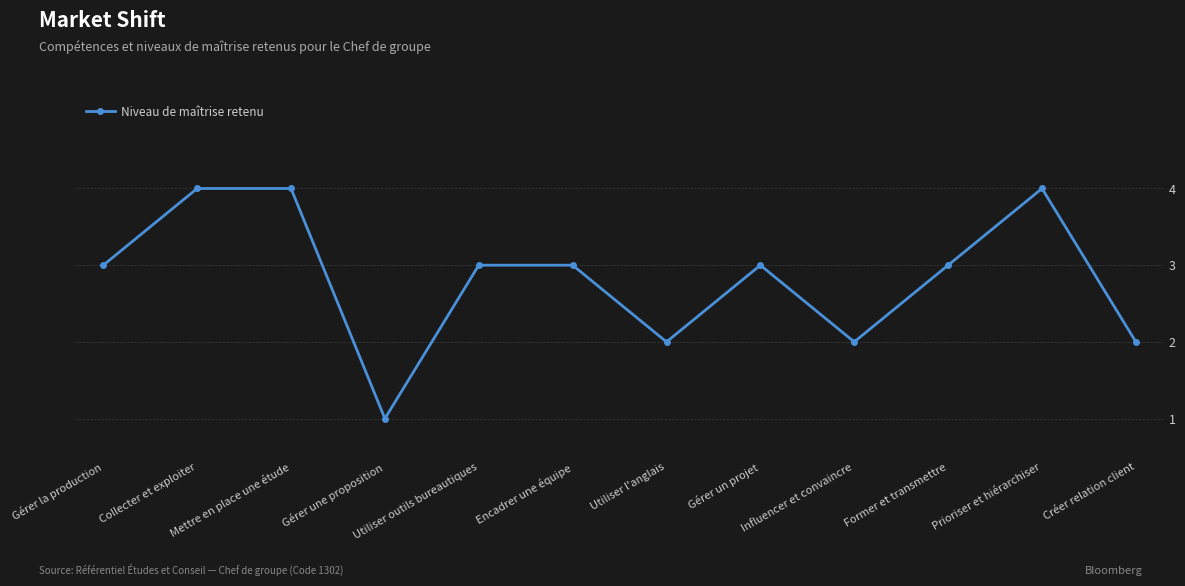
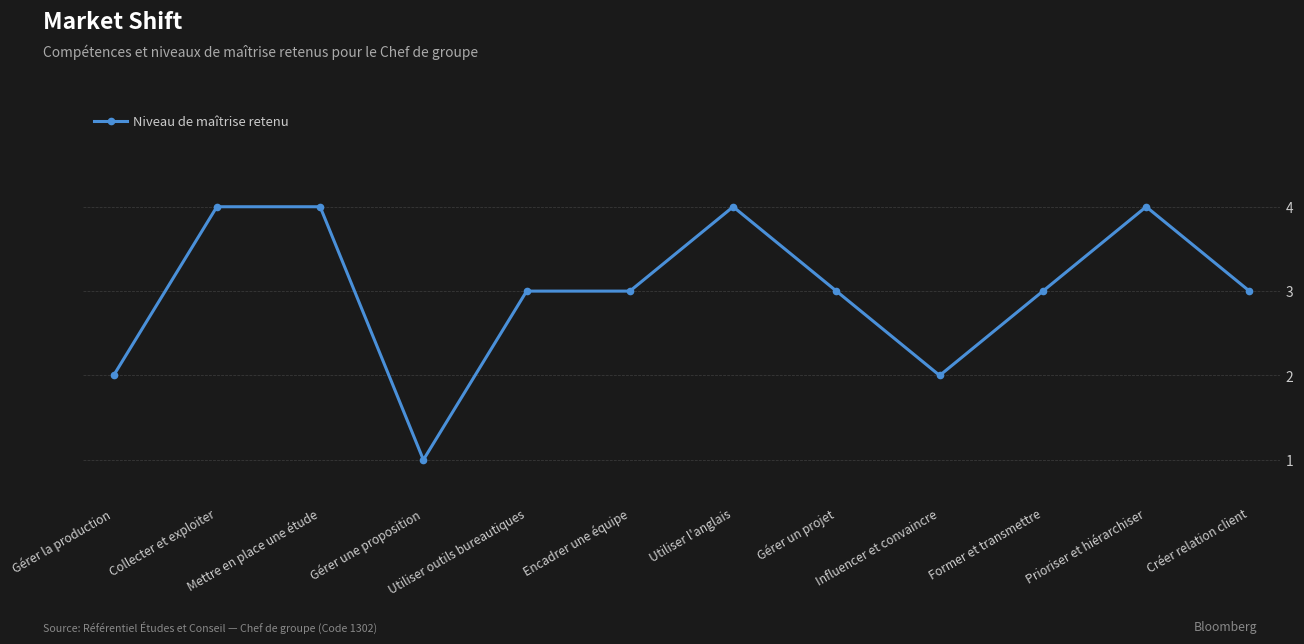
Gérer la production: 3 -> 2
Utiliser l'anglais: 2 -> 4
Créer relation client: 2 -> 3
